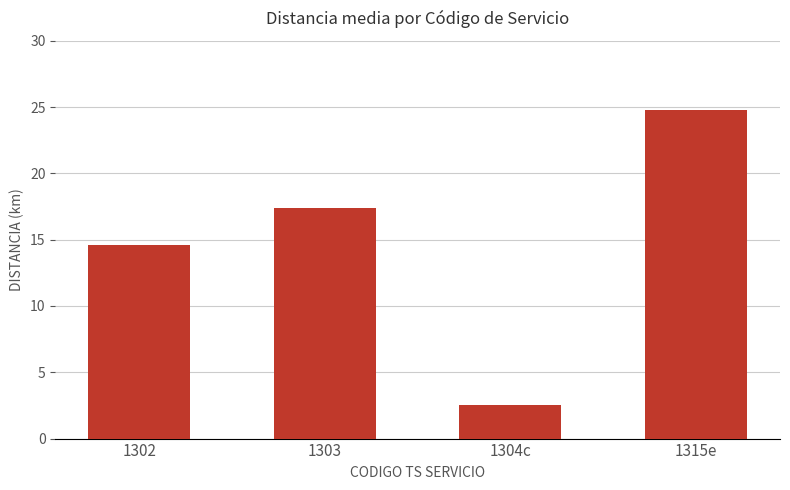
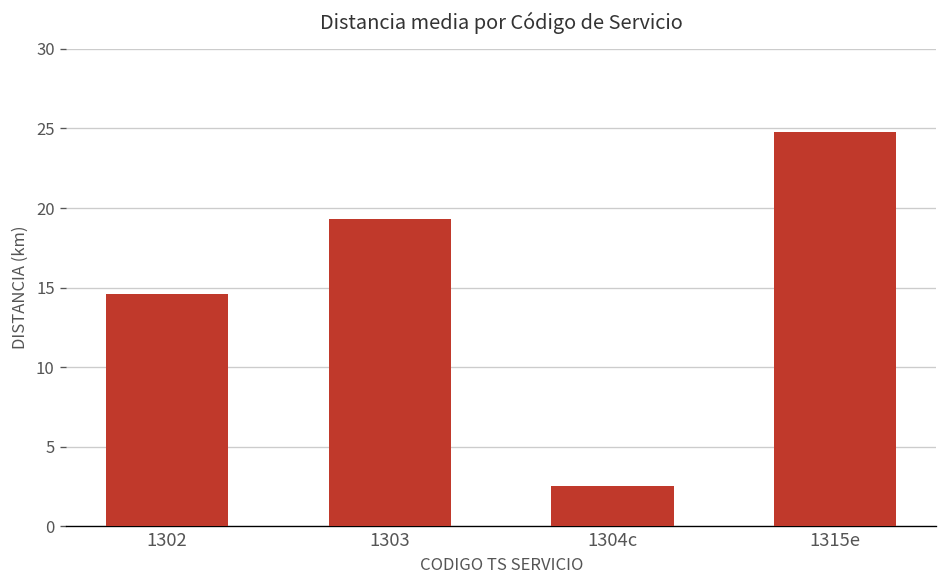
1303: 17.4 -> 19.3
